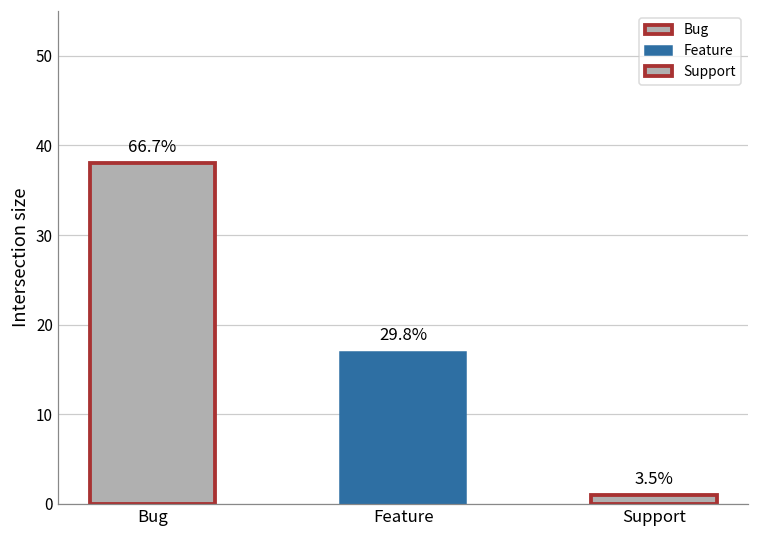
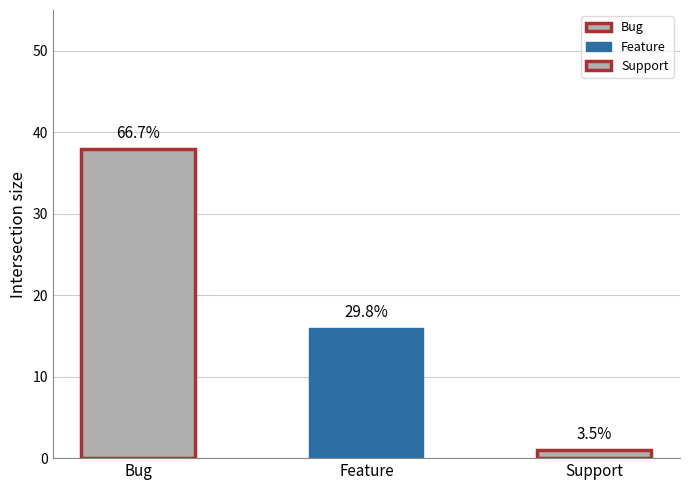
Feature: 17 -> 16
